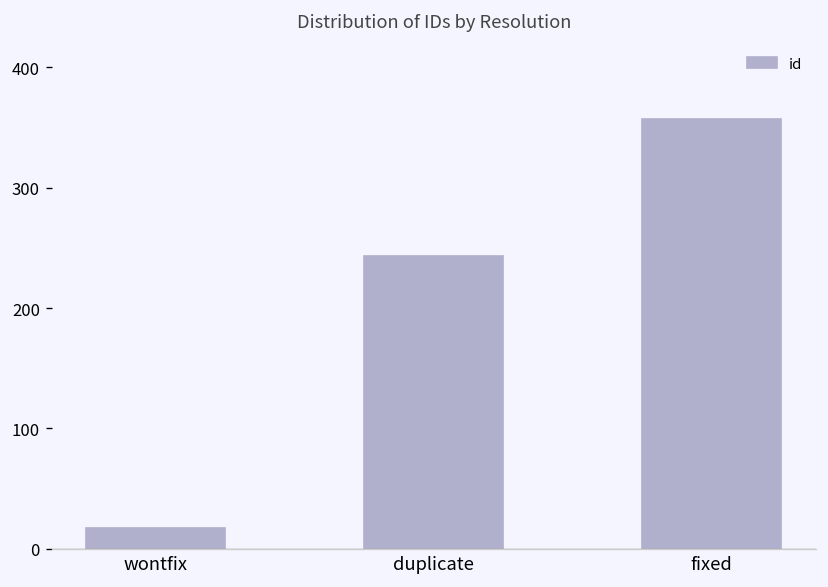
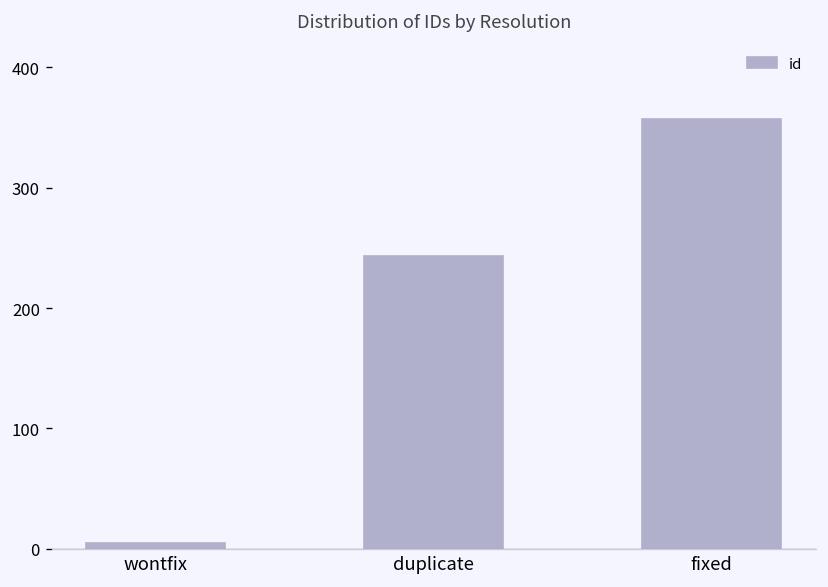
wontfix: 17 -> 5
